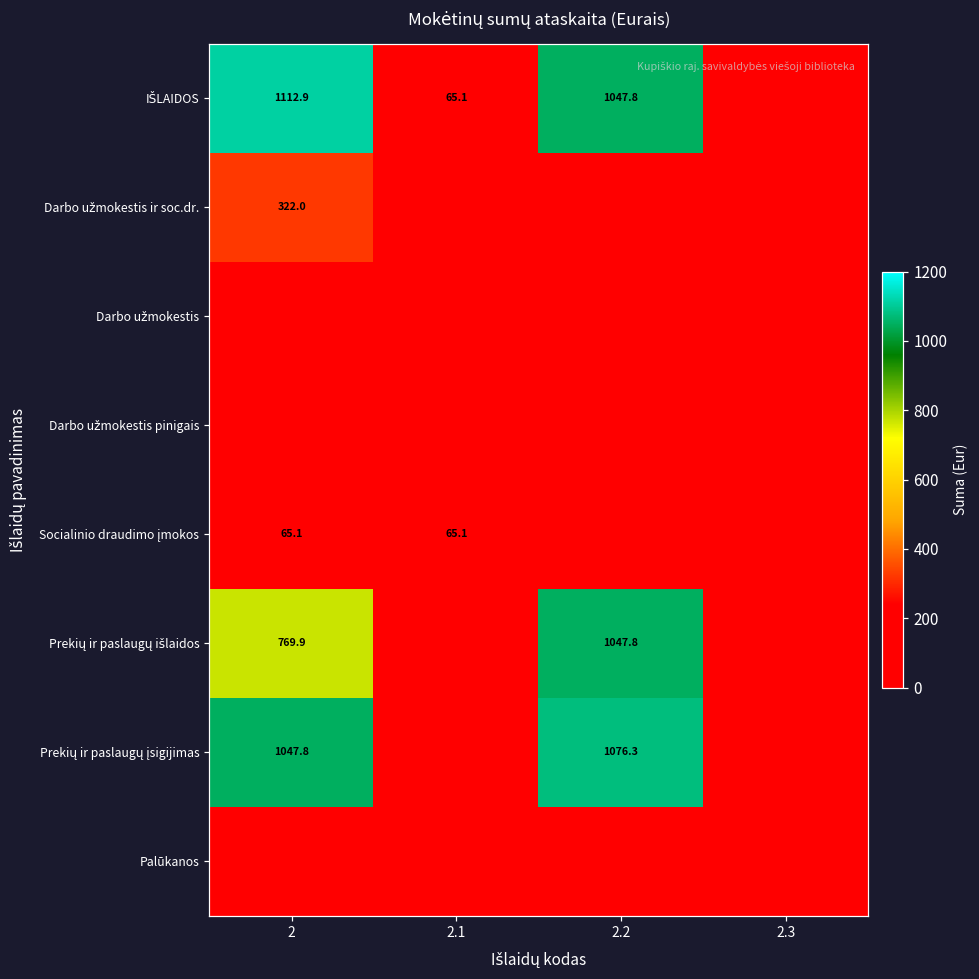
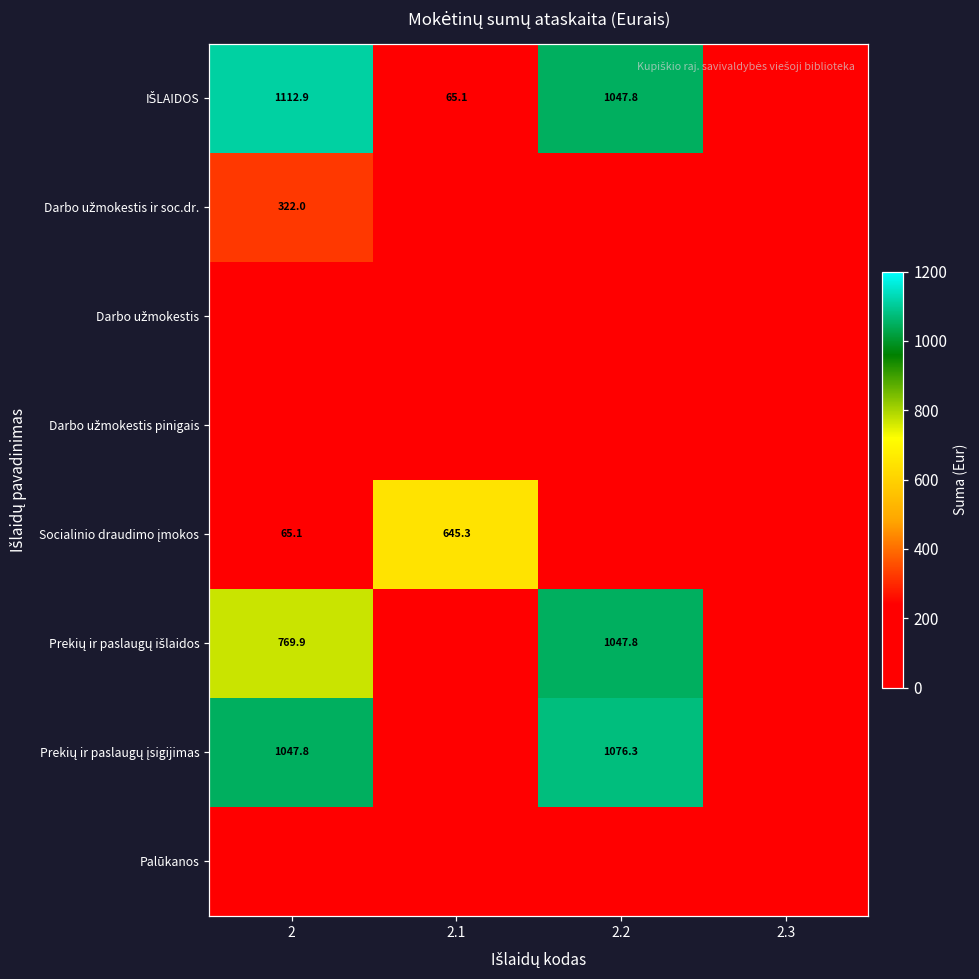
Socialinio draudimo įmokos, 2.1: 65.1 -> 645.3
